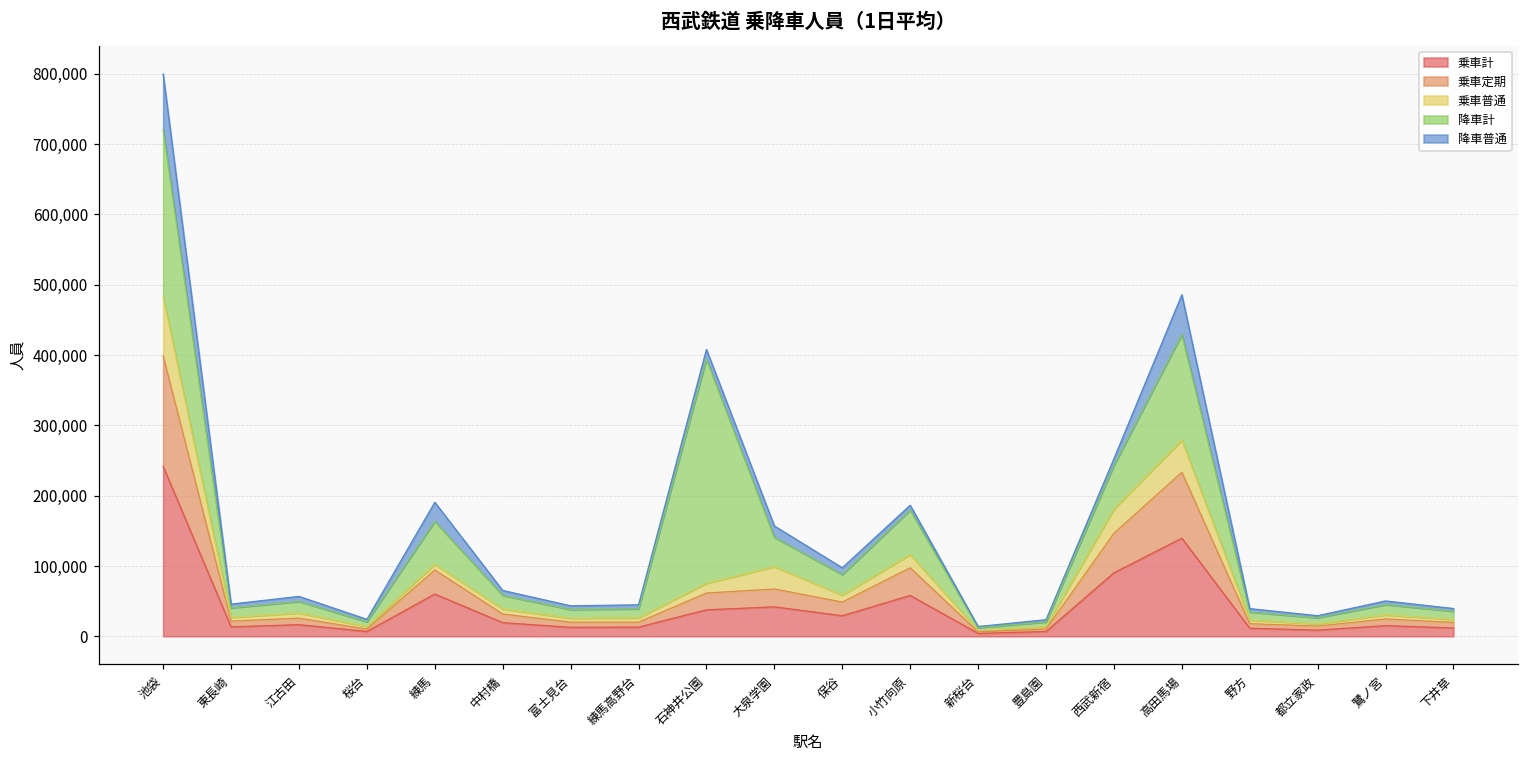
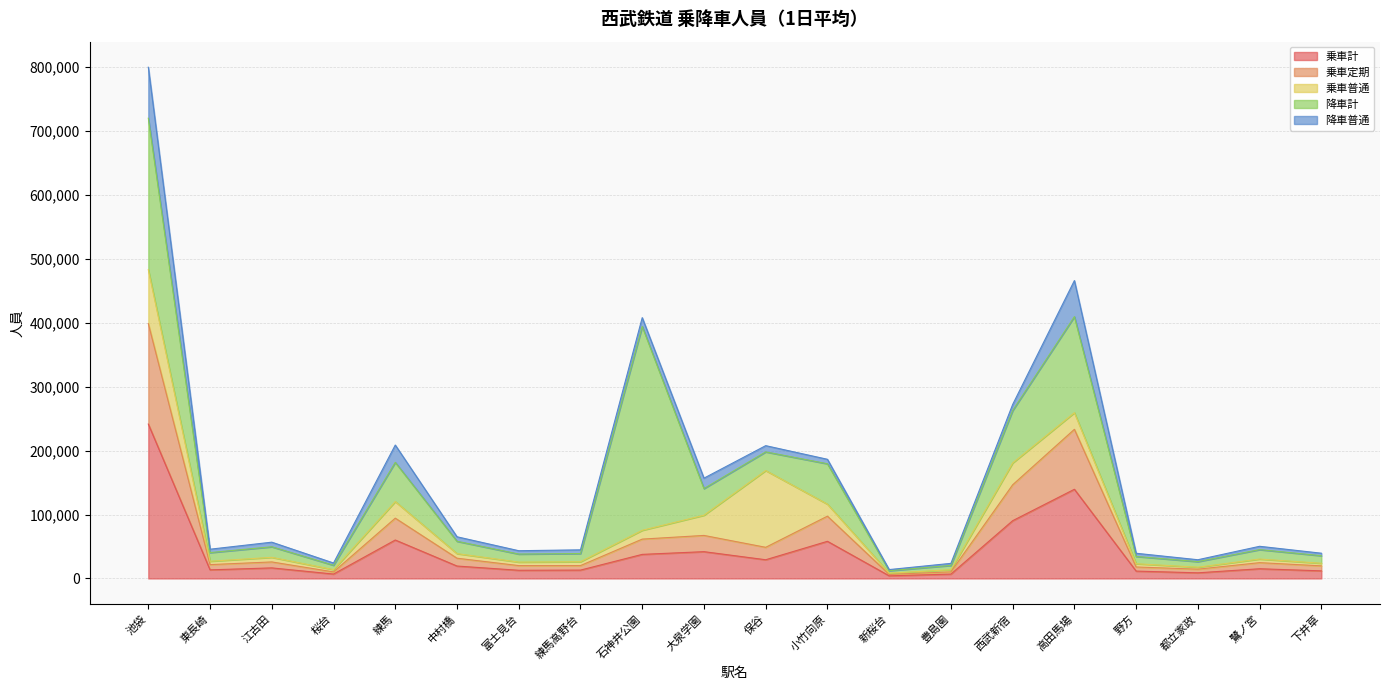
乗車普通, 練馬: 10,000 -> 30,000
乗車普通, 保谷: 10,000 -> 120,000
降車計, 西武新宿: 60,000 -> 80,000
乗車普通, 高田馬場: 50,000 -> 30,000
